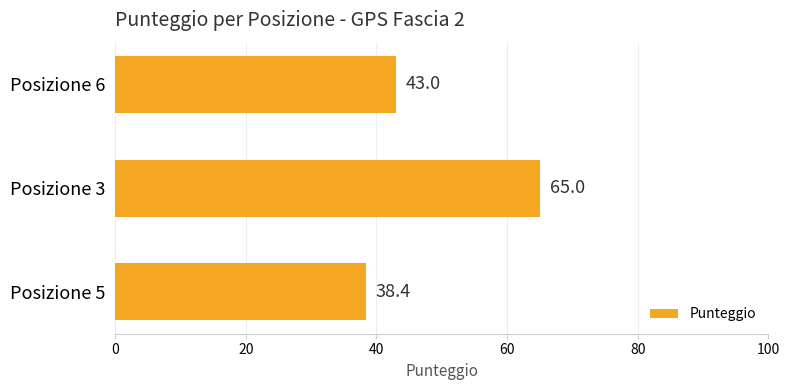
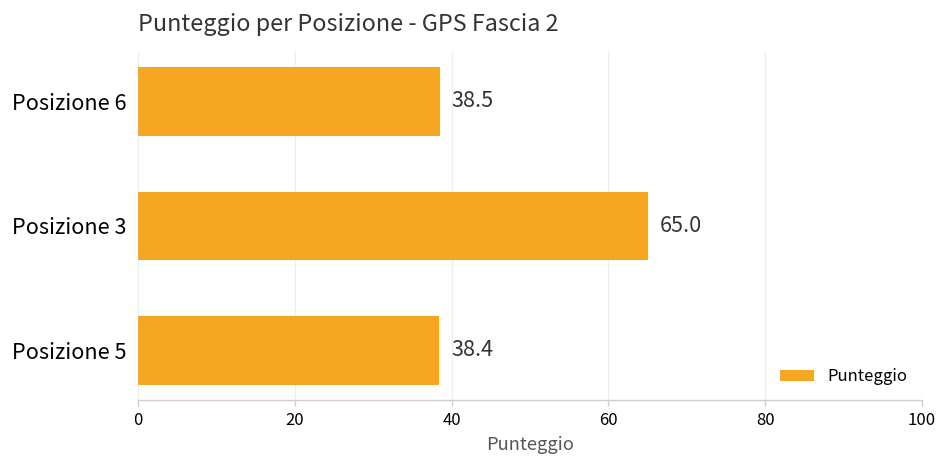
Posizione 6: 43.0 -> 38.5
